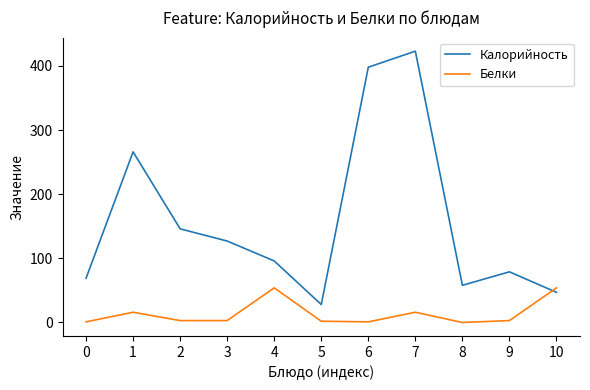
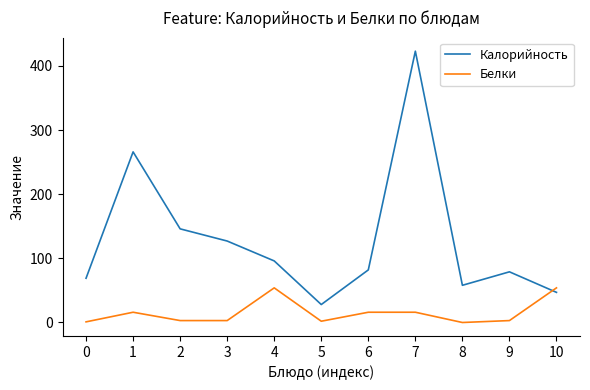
Калорийность, 6: 400 -> 80
Белки, 6: 0 -> 20
